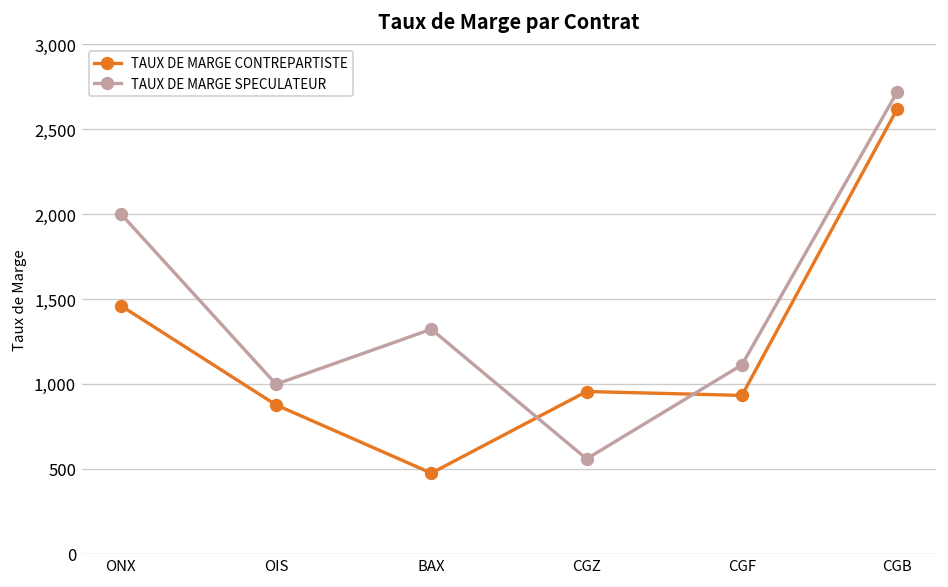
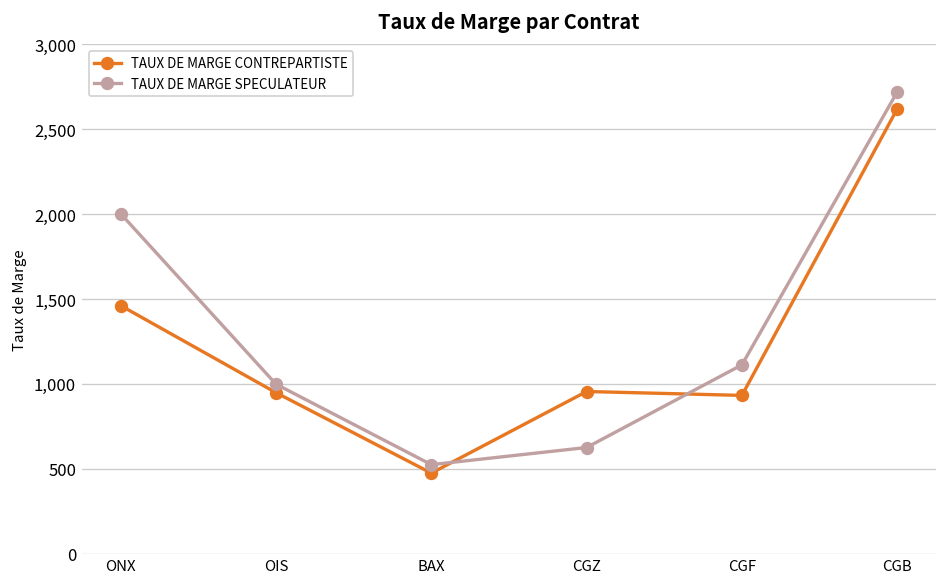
TAUX DE MARGE CONTREPARTISTE, OIS: 880 -> 950
TAUX DE MARGE SPECULATEUR, BAX: 1,320 -> 520
TAUX DE MARGE SPECULATEUR, CGZ: 560 -> 630
